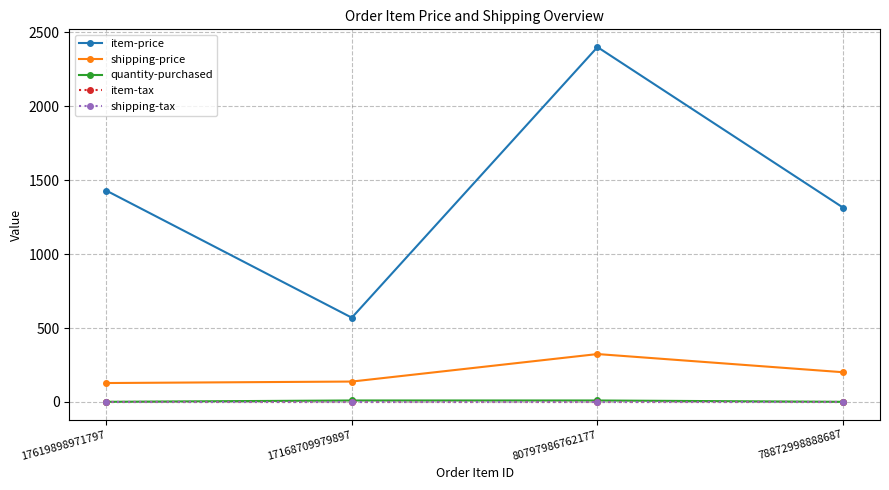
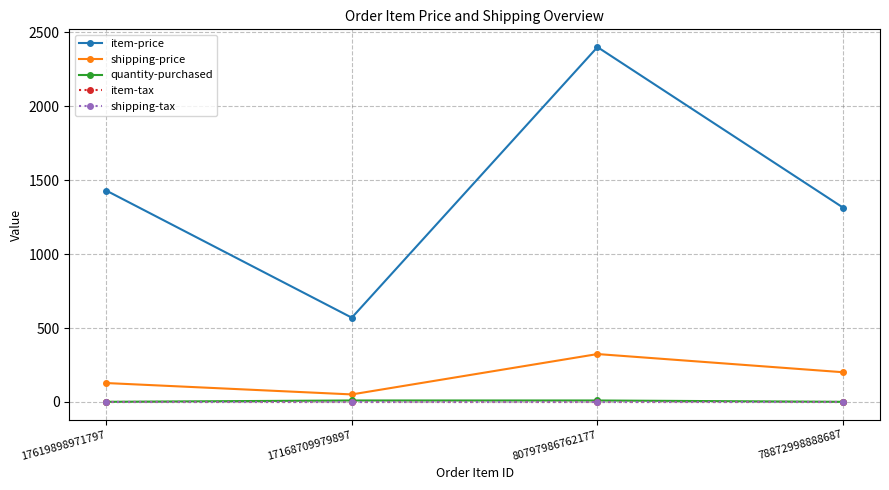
shipping-price, 17168709979897: 140 -> 50
